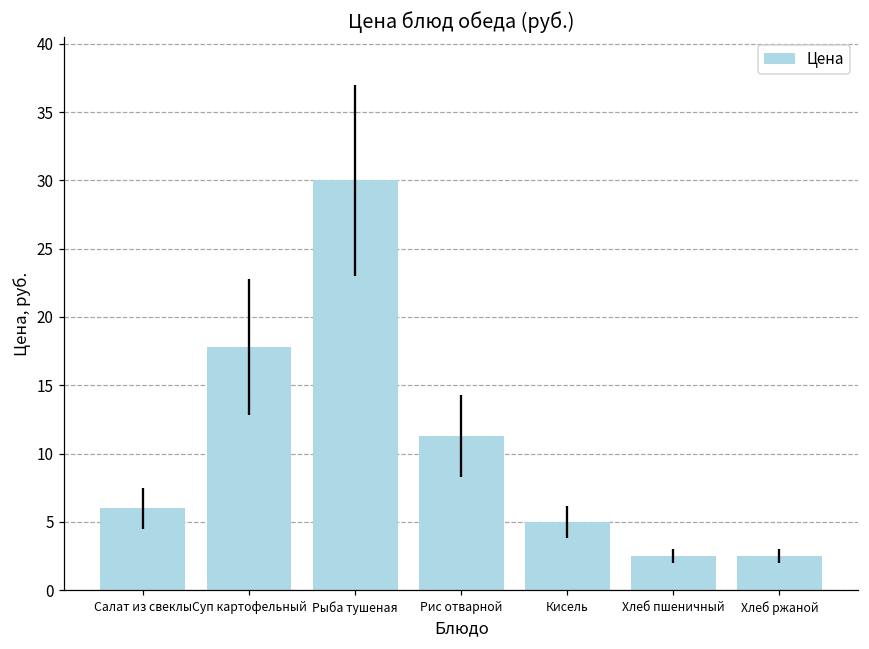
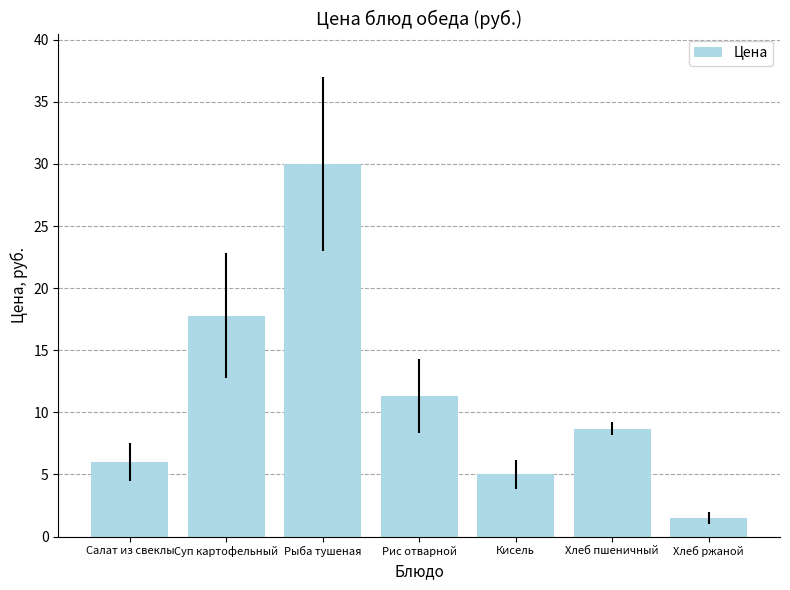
Хлеб пшеничный: 2.5 -> 8.7
Хлеб ржаной: 2.5 -> 1.5
